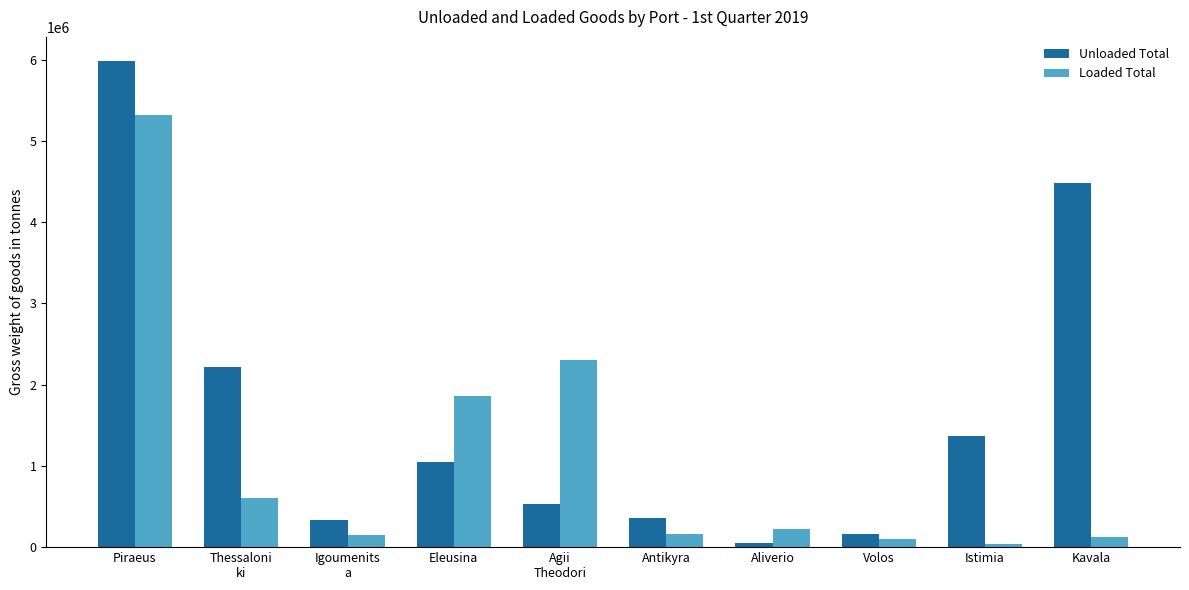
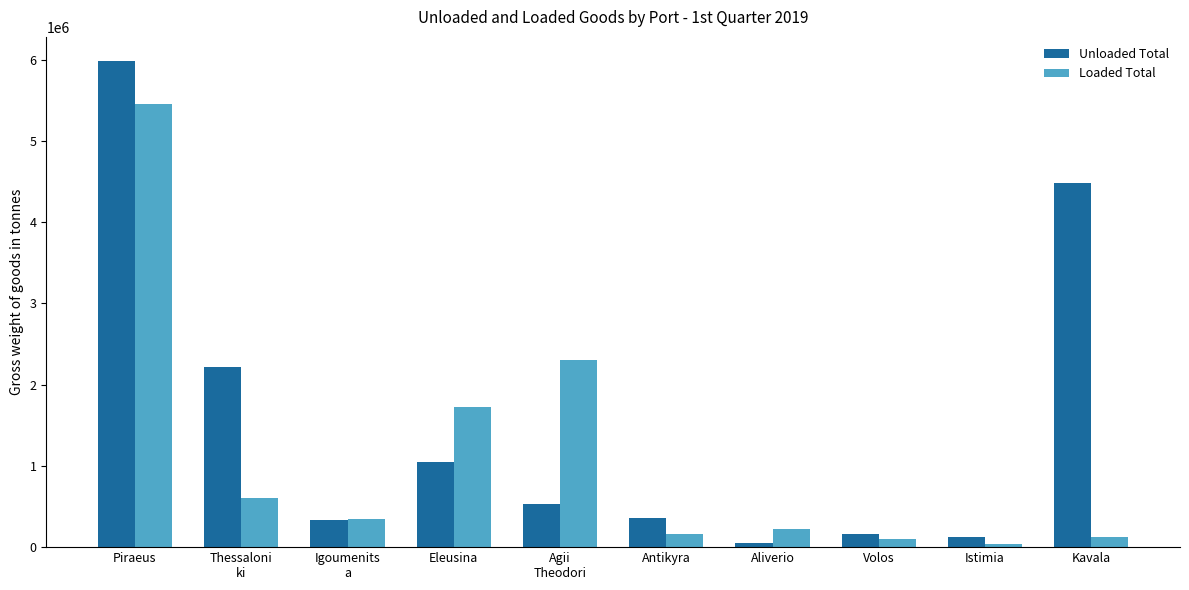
Loaded Total, Piraeus: 5300000 -> 5500000
Loaded Total, Igoumenits a: 100000 -> 300000
Loaded Total, Eleusina: 1900000 -> 1700000
Unloaded Total, Istimia: 1400000 -> 100000
